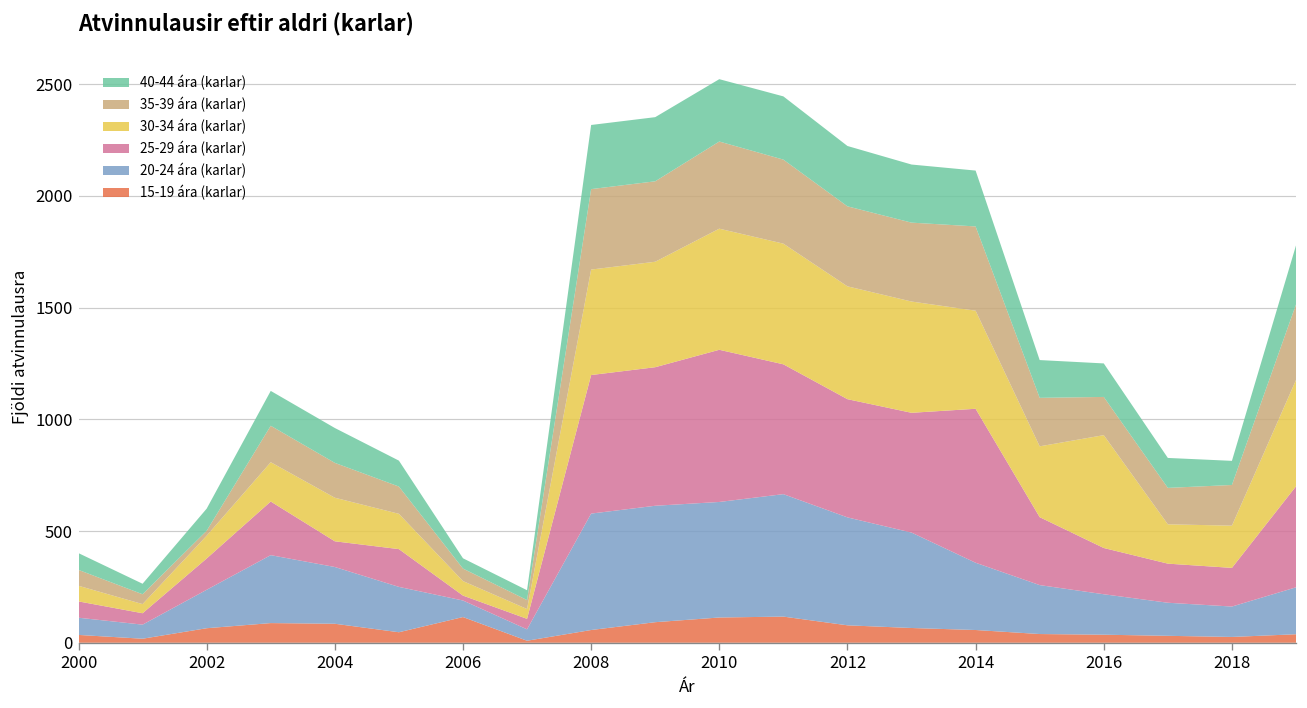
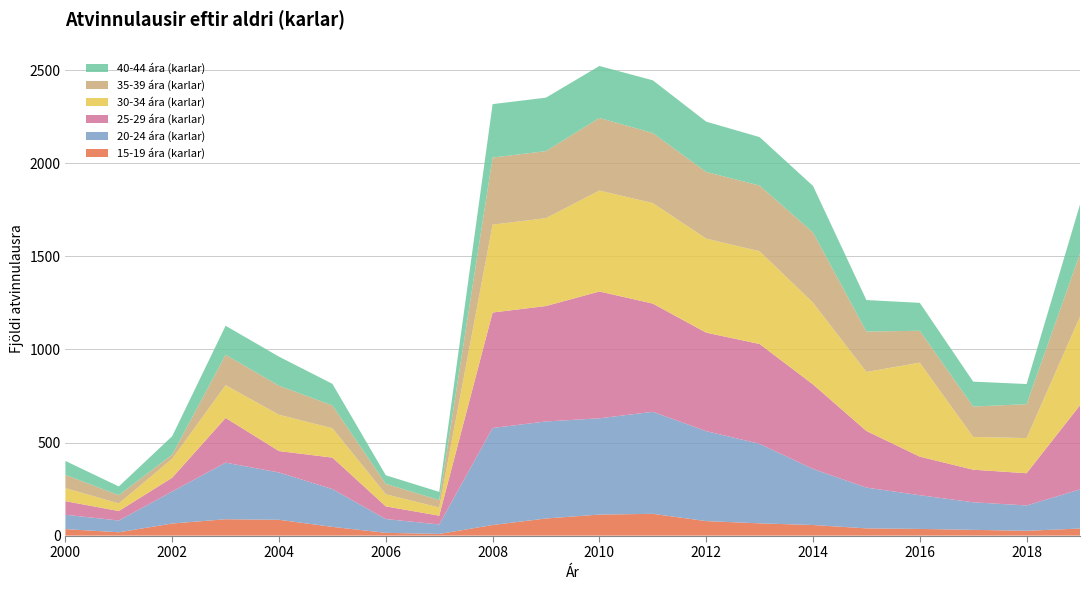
25-29 ára (karlar), 2002: 140 -> 70
15-19 ára (karlar), 2006: 120 -> 20
25-29 ára (karlar), 2006: 20 -> 70
25-29 ára (karlar), 2014: 690 -> 450
